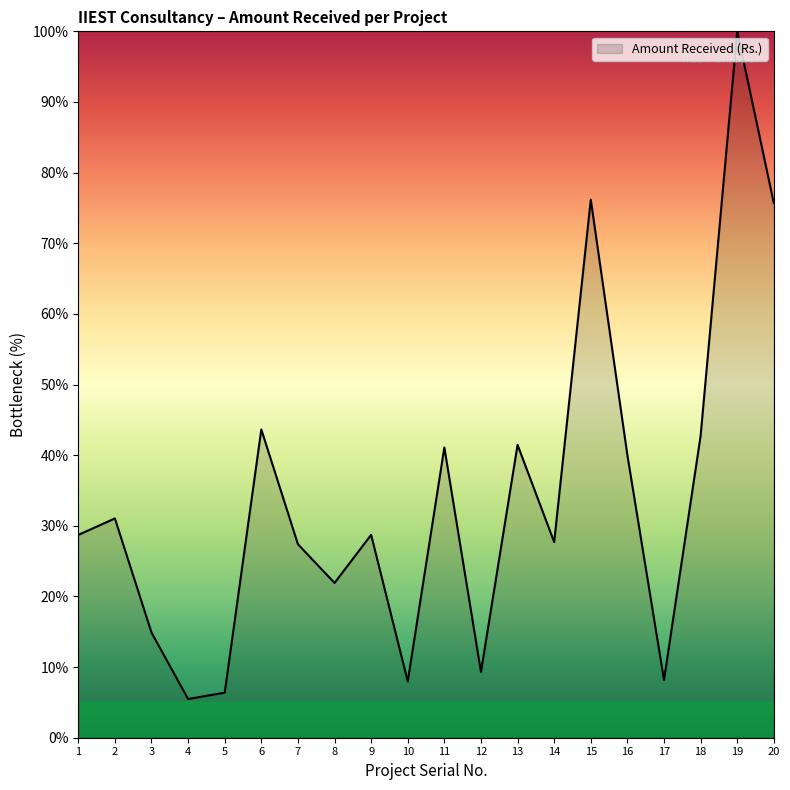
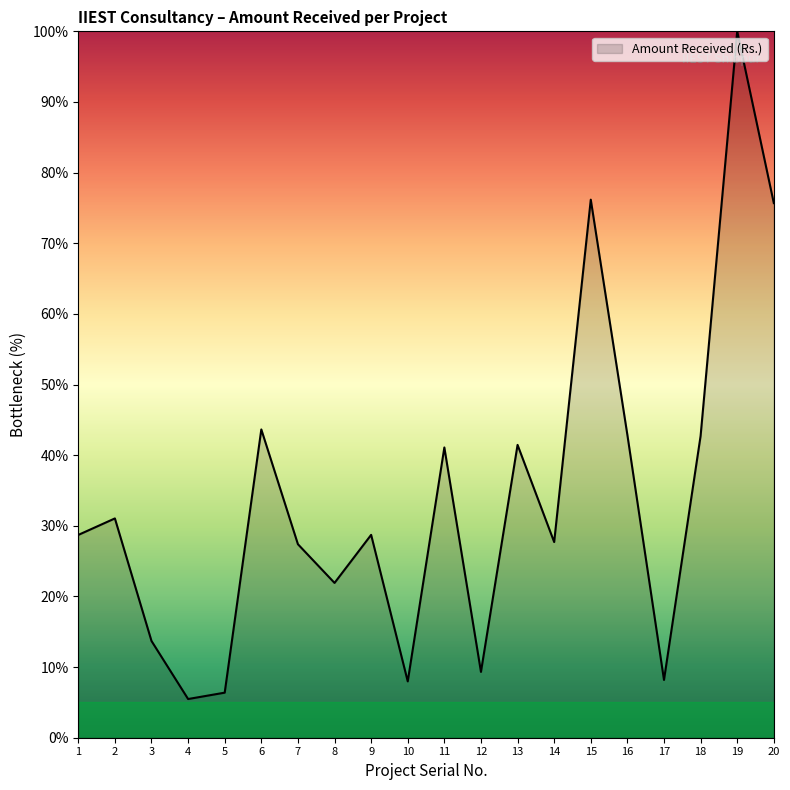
3: 15% -> 14%
16: 40% -> 43%
